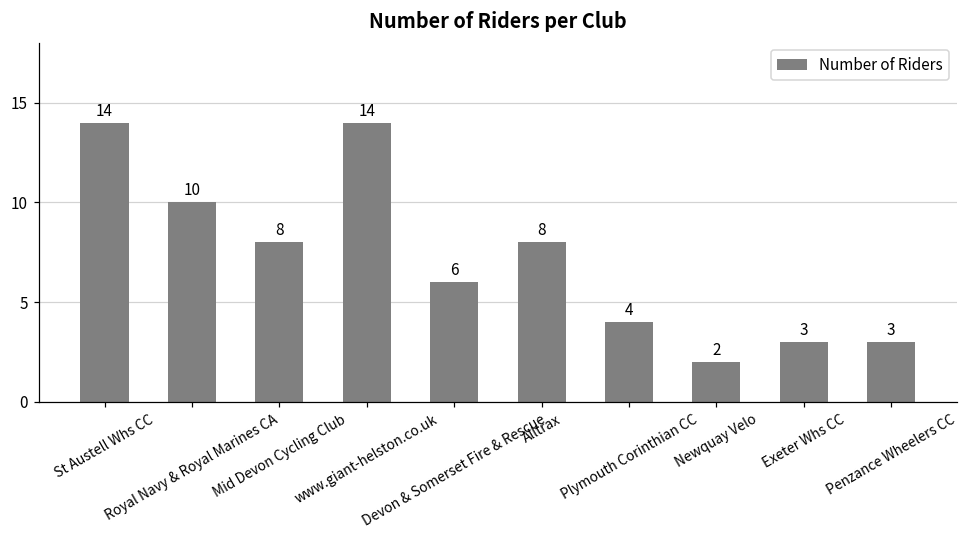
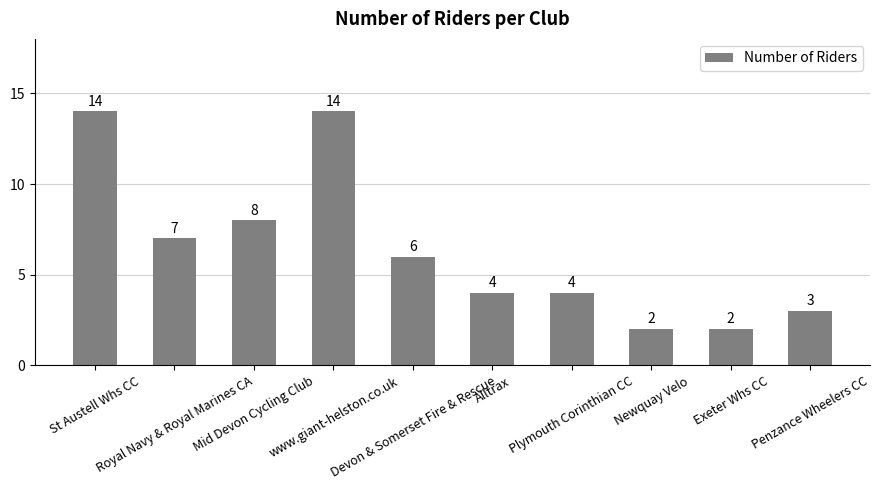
Royal Navy & Royal Marines CA: 10 -> 7
Alltrax: 8 -> 4
Exeter Whs CC: 3 -> 2
